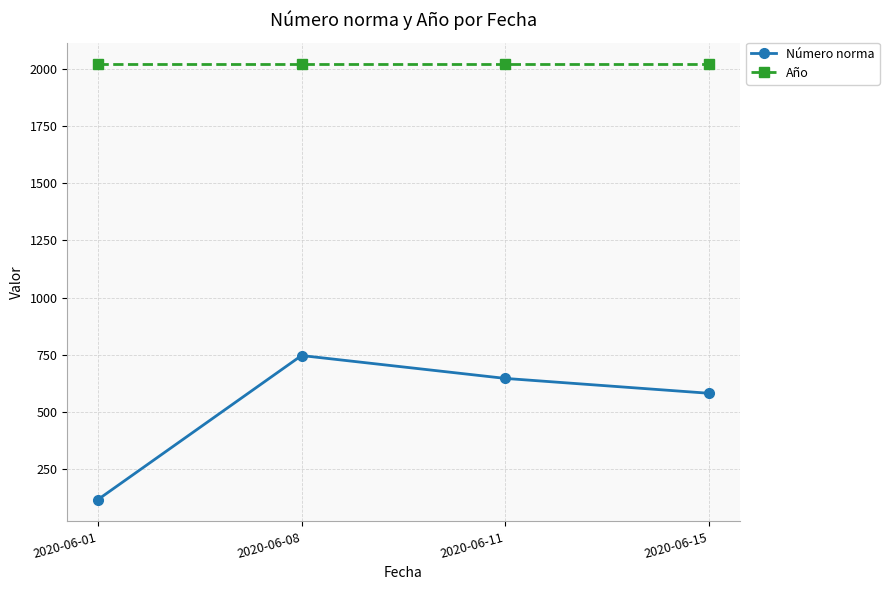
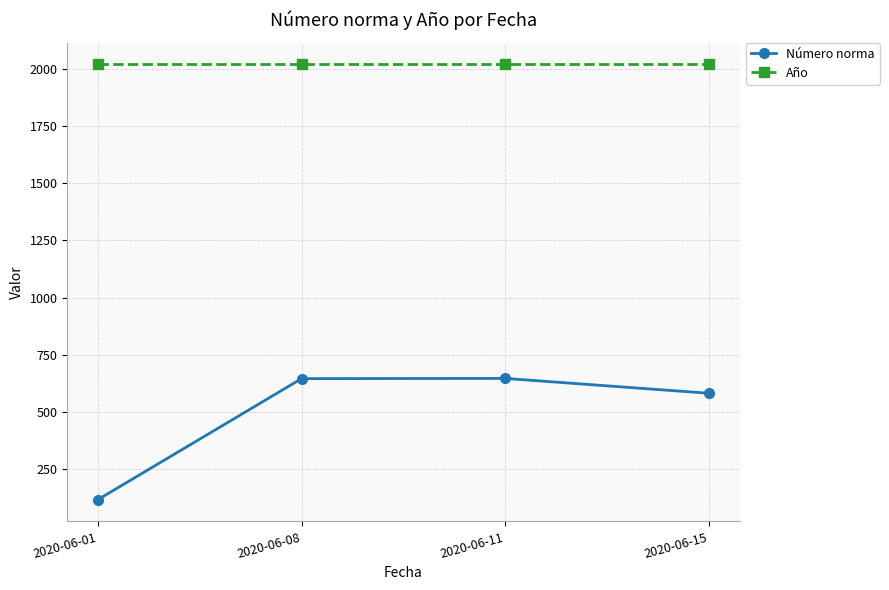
Número norma, 2020-06-08: 750 -> 650
